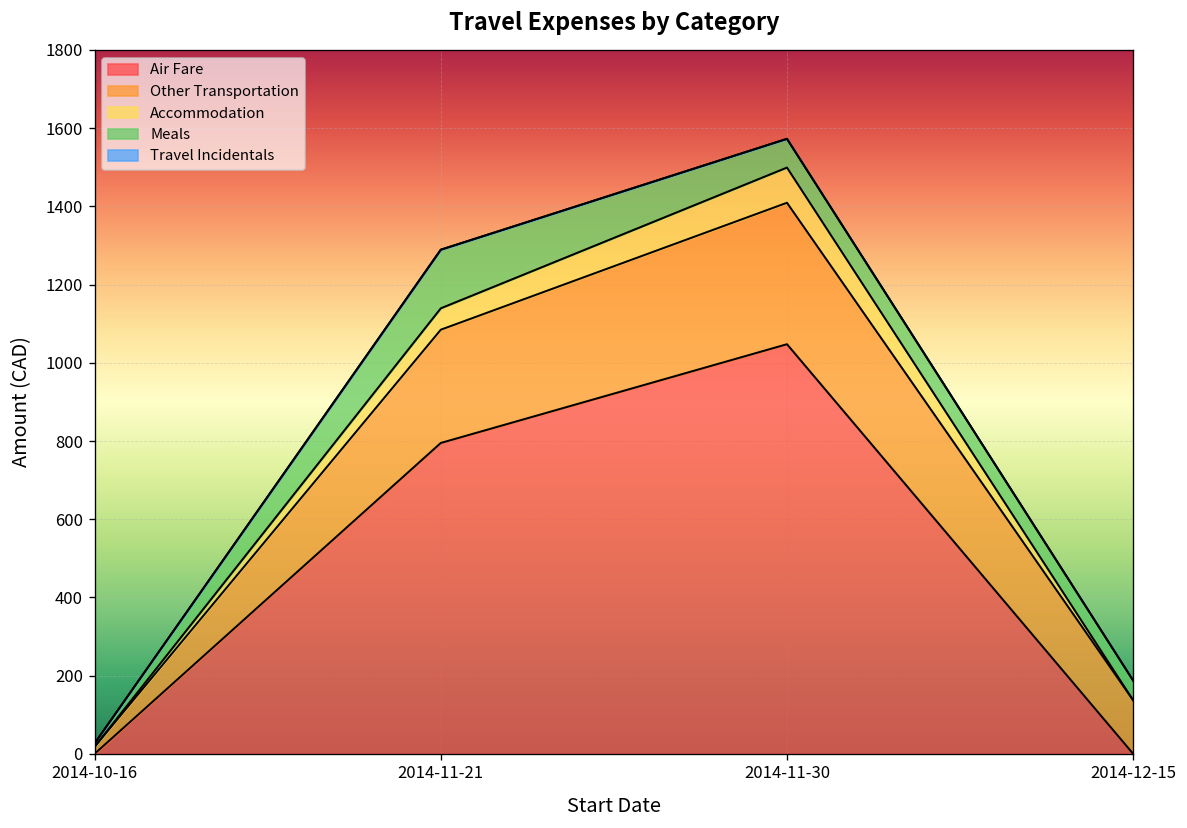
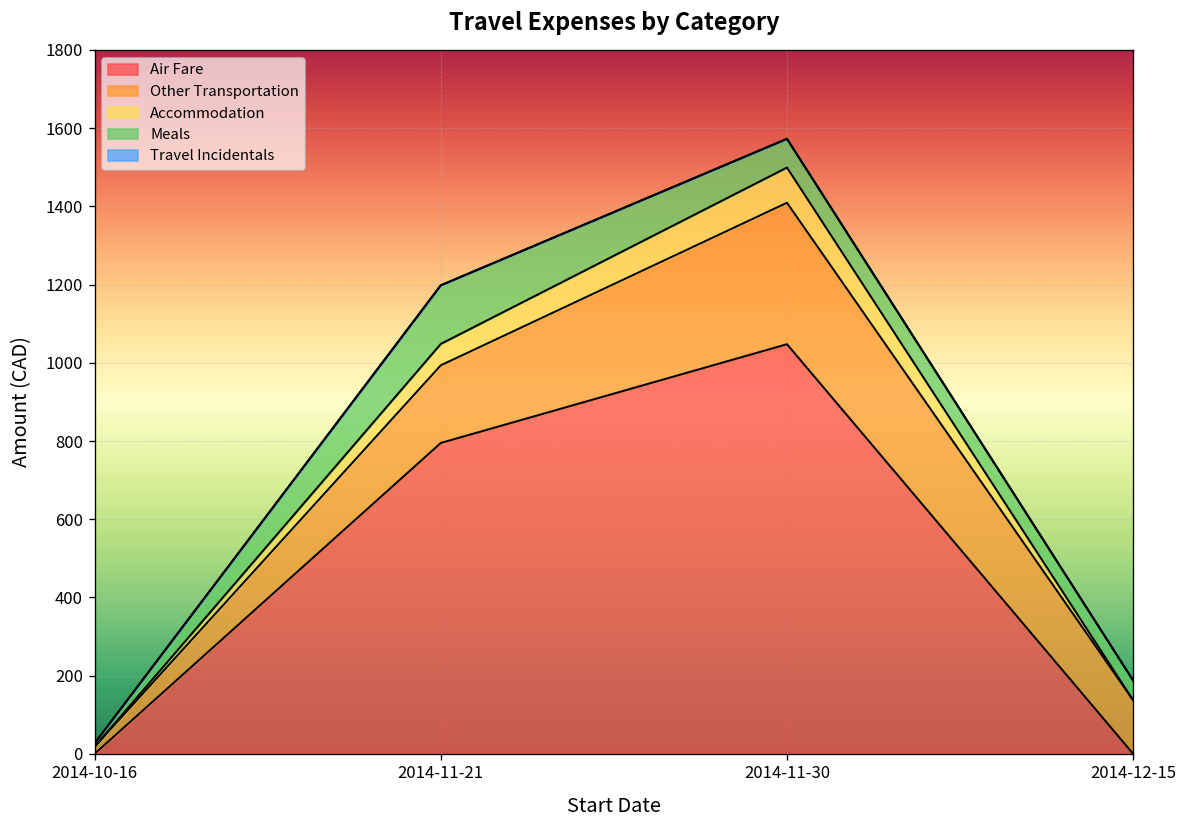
Other Transportation, 2014-11-21: 290 -> 200
